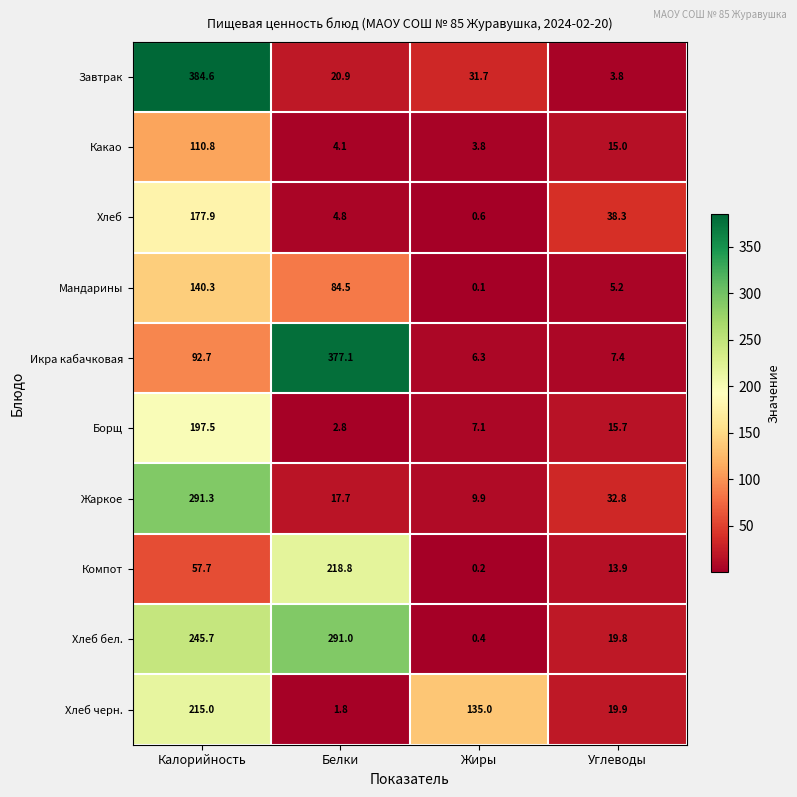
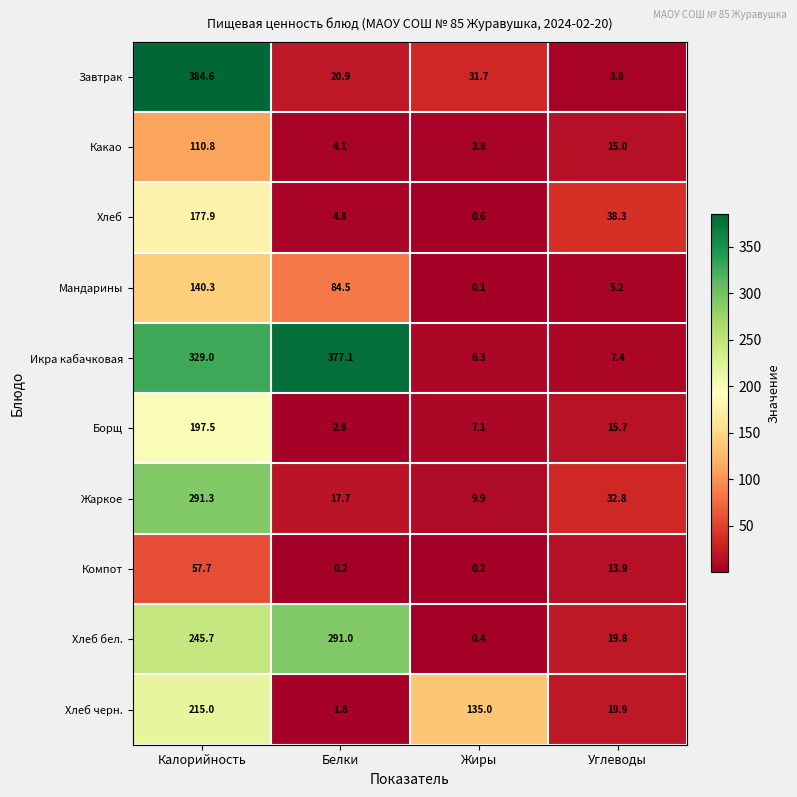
Икра кабачковая, Калорийность: 92.7 -> 329.0
Компот, Белки: 218.8 -> 0.2
